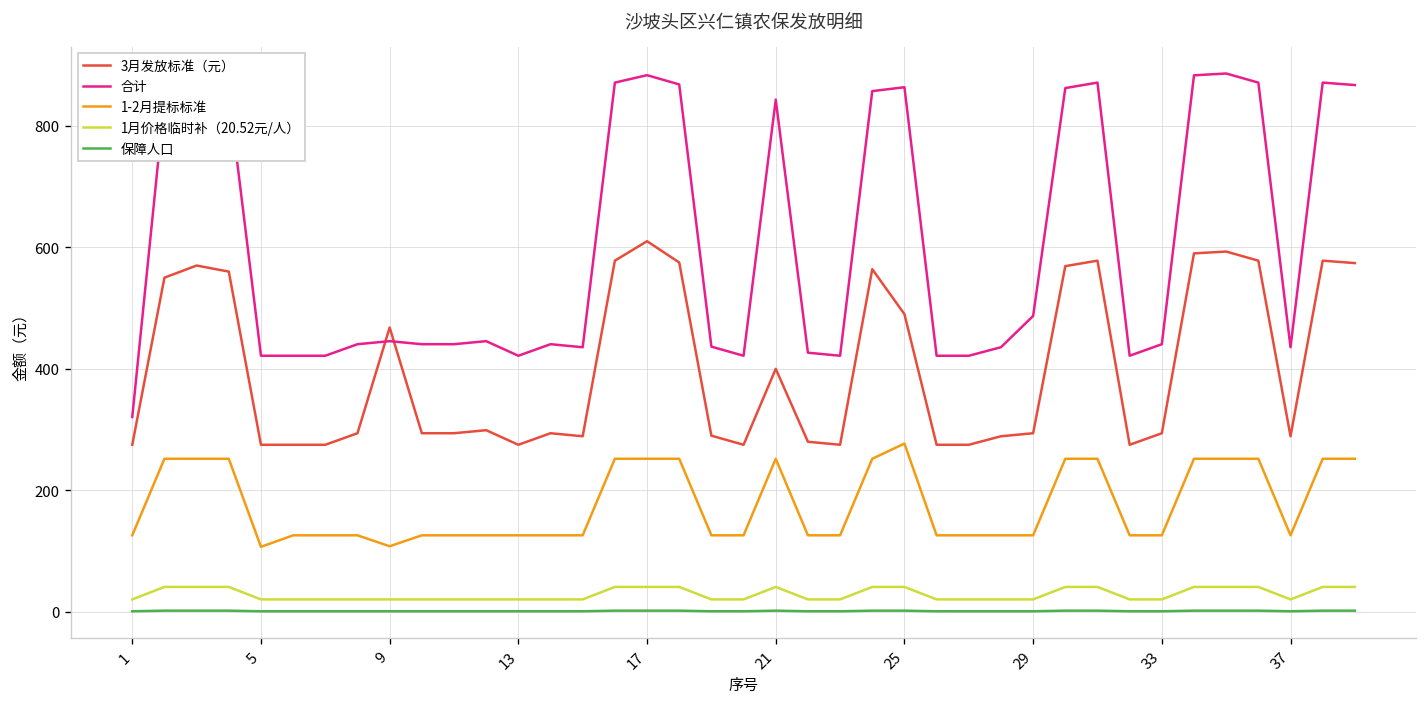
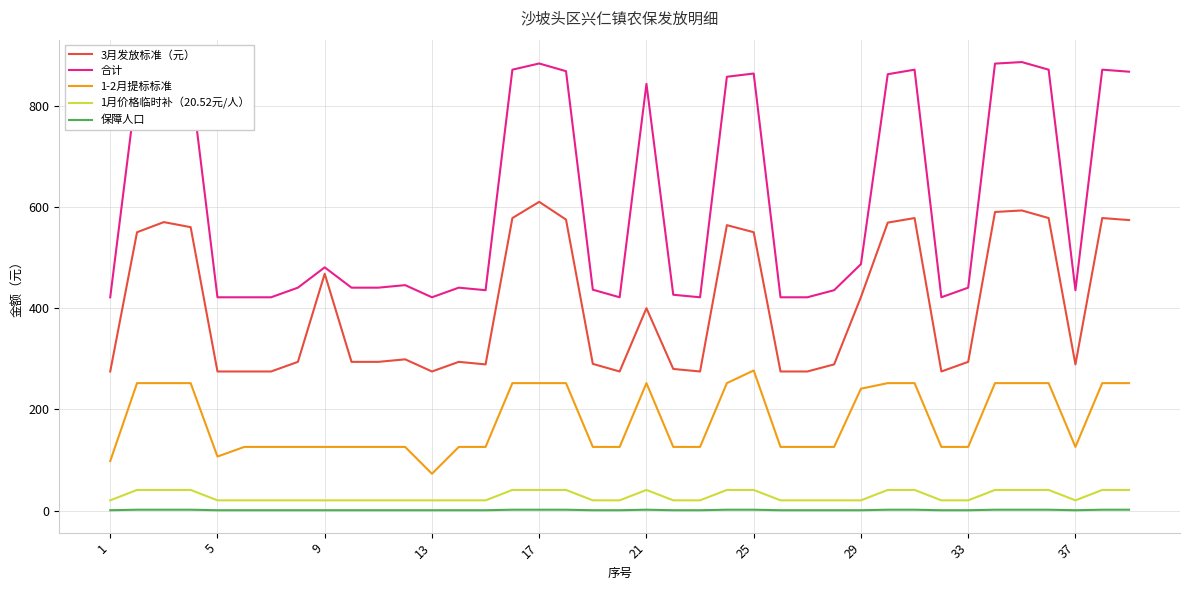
合计, 1: 320 -> 420
1-2月提标标准, 1: 130 -> 100
合计, 9: 450 -> 480
1-2月提标标准, 9: 110 -> 130
1-2月提标标准, 13: 130 -> 70
3月发放标准（元）, 25: 490 -> 550
3月发放标准（元）, 29: 290 -> 420
1-2月提标标准, 29: 130 -> 240
